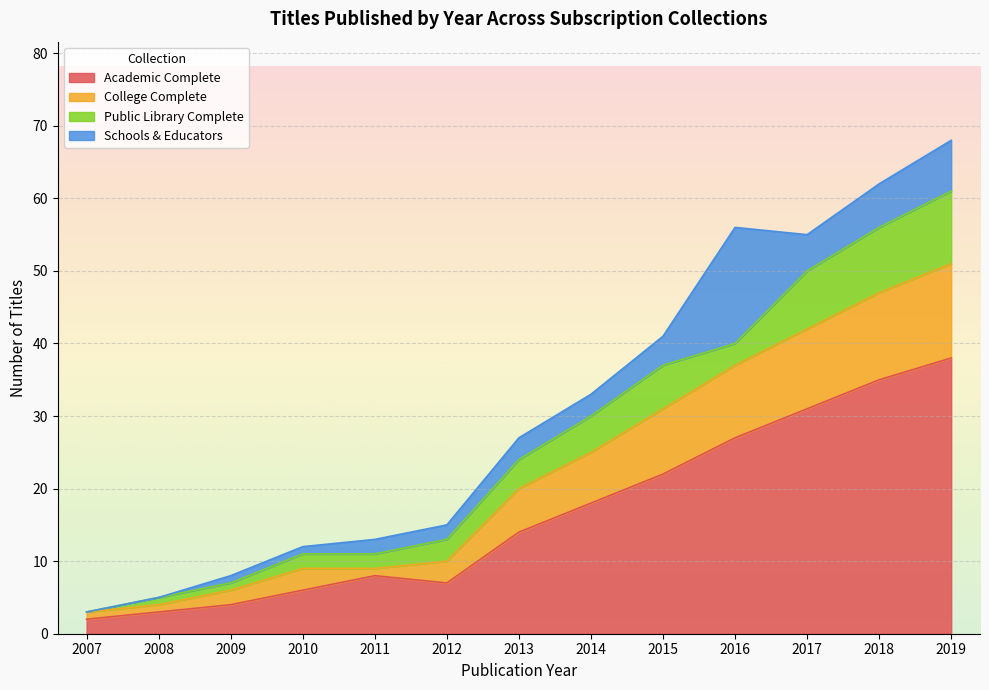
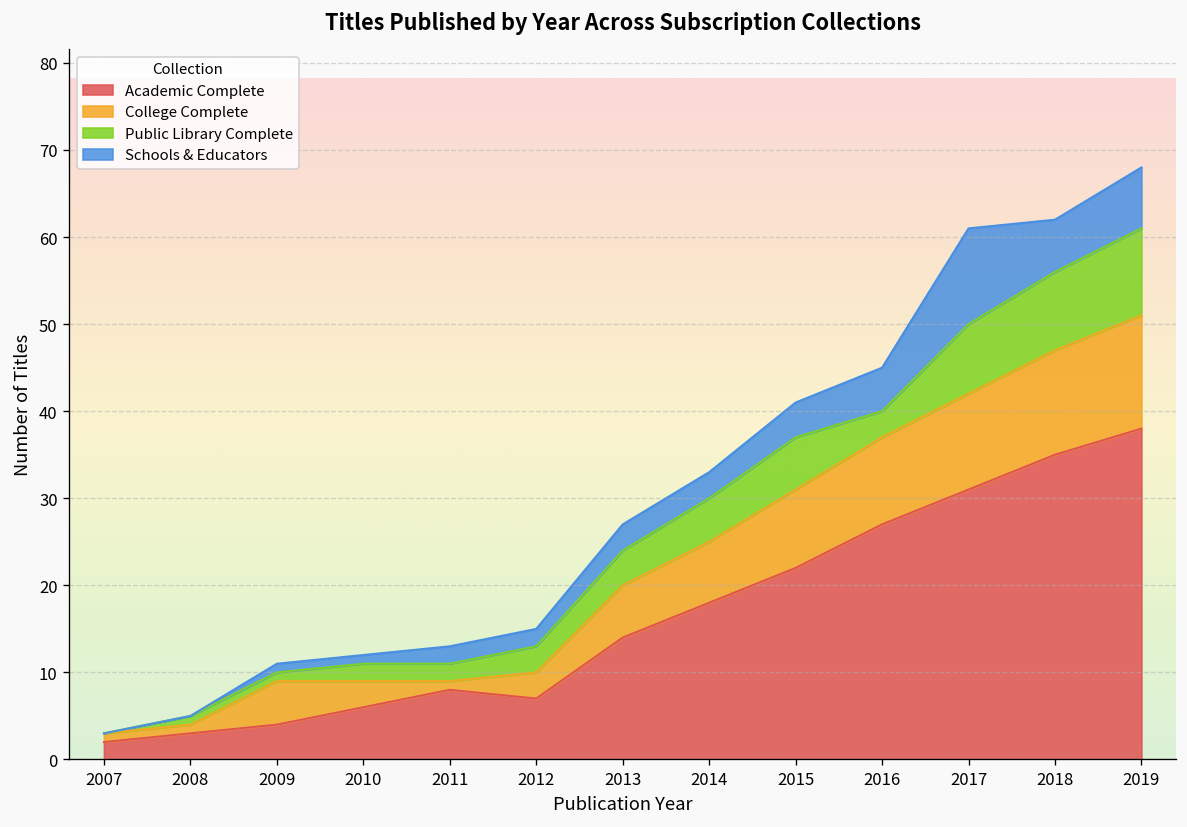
College Complete, 2009: 2 -> 5
Schools & Educators, 2016: 16 -> 5
Schools & Educators, 2017: 5 -> 11
